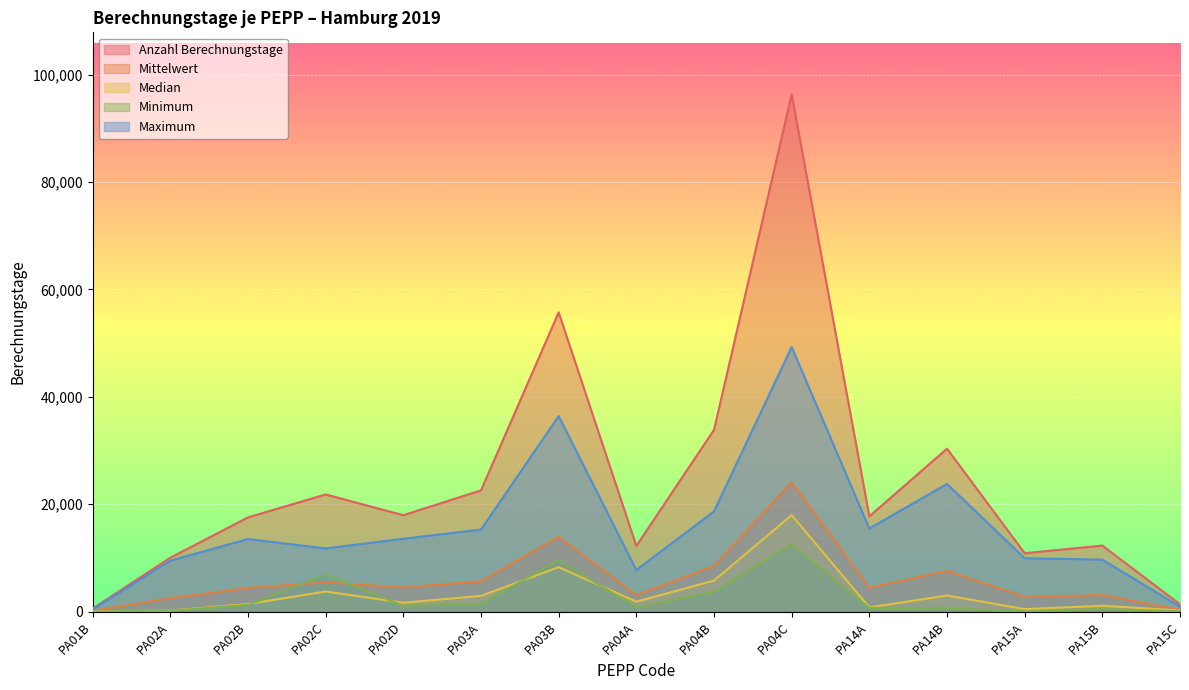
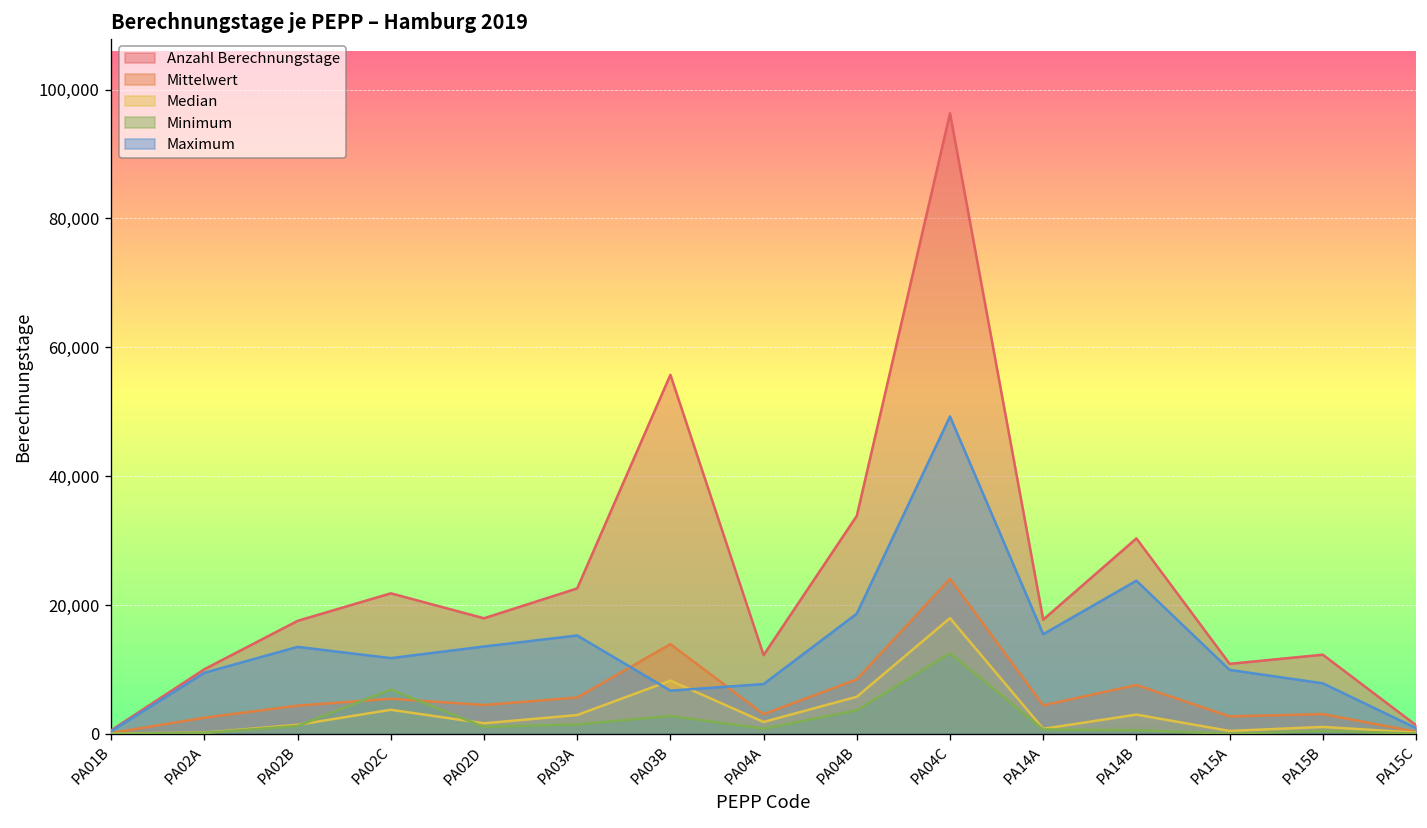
Minimum, PA03B: 10,000 -> 3,000
Maximum, PA03B: 36,000 -> 7,000
Maximum, PA15B: 10,000 -> 8,000
